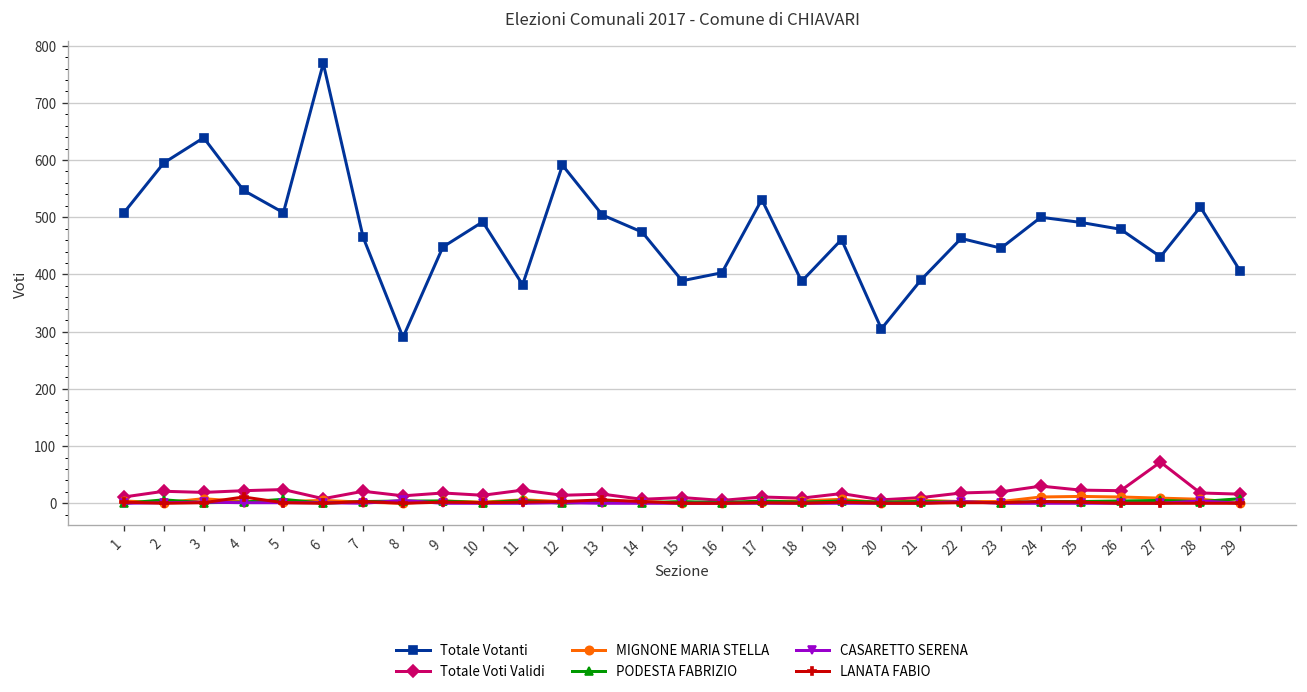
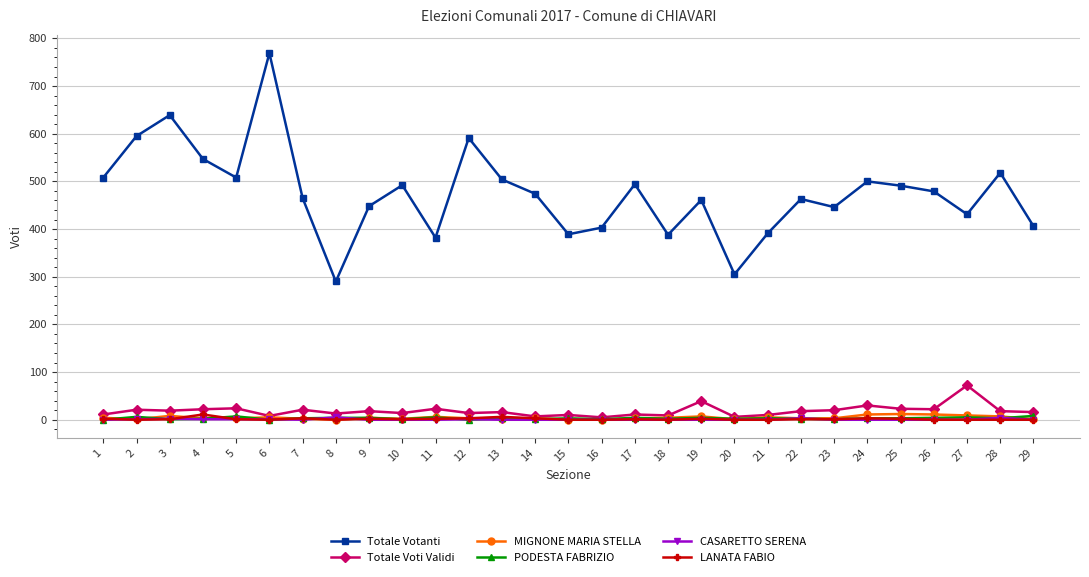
Totale Votanti, 17: 530 -> 490
Totale Voti Validi, 19: 20 -> 40
